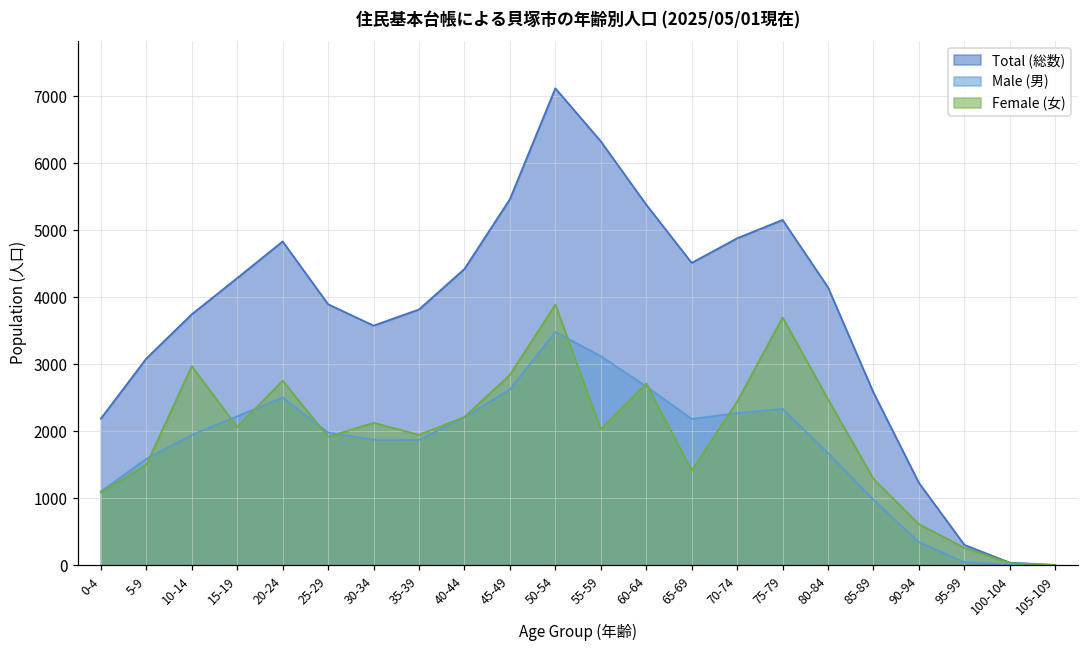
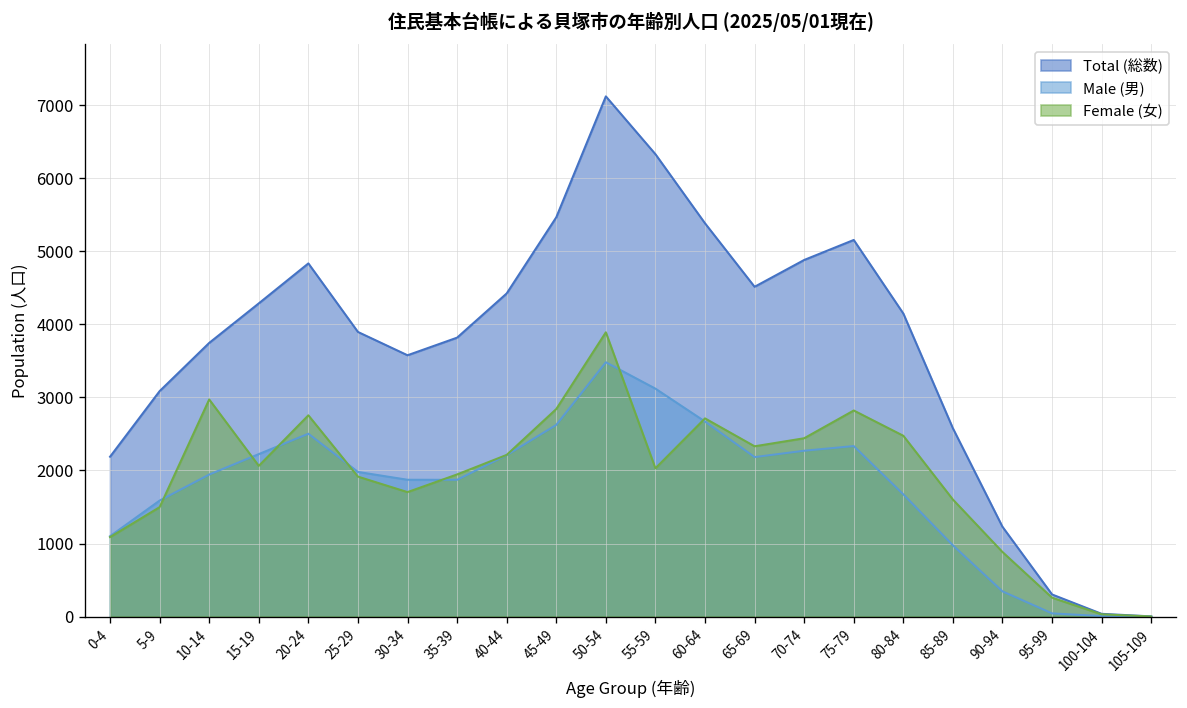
Female (女), 30-34: 2100 -> 1700
Female (女), 65-69: 1400 -> 2300
Female (女), 75-79: 3700 -> 2800
Female (女), 85-89: 1300 -> 1600
Female (女), 90-94: 600 -> 900
